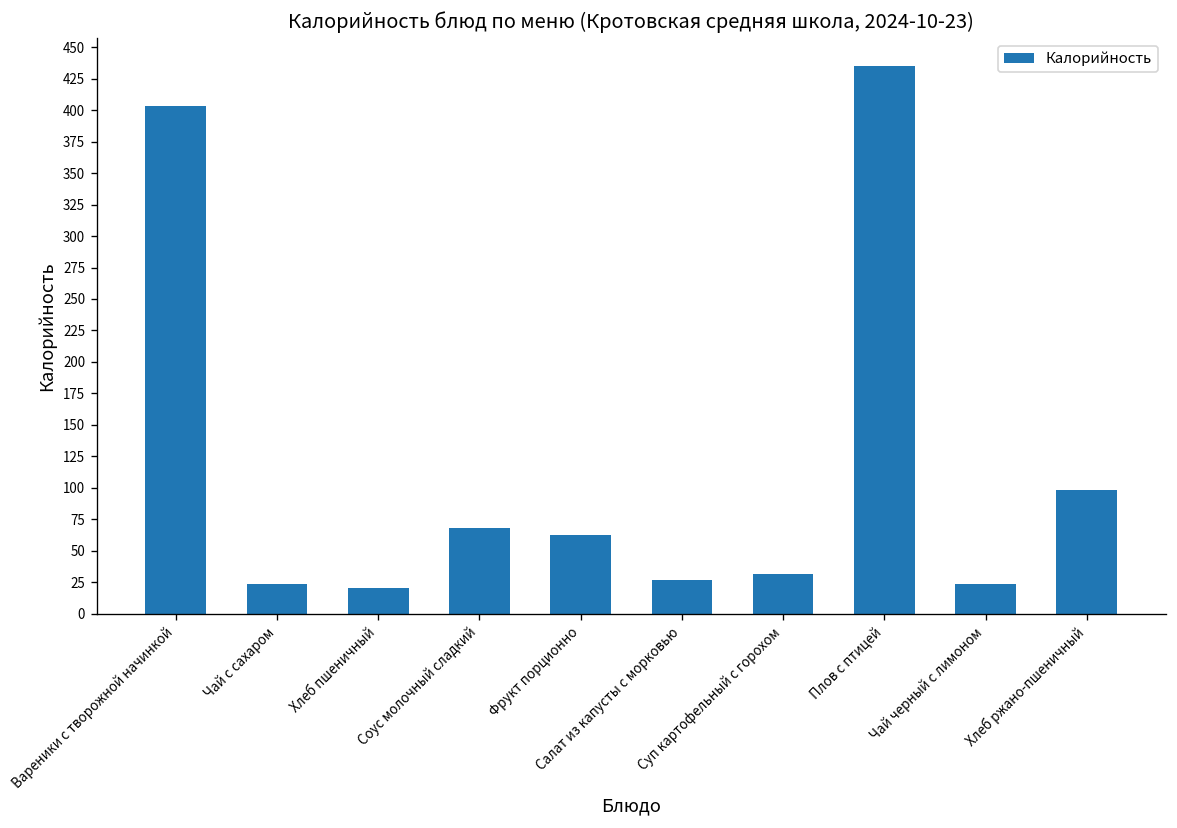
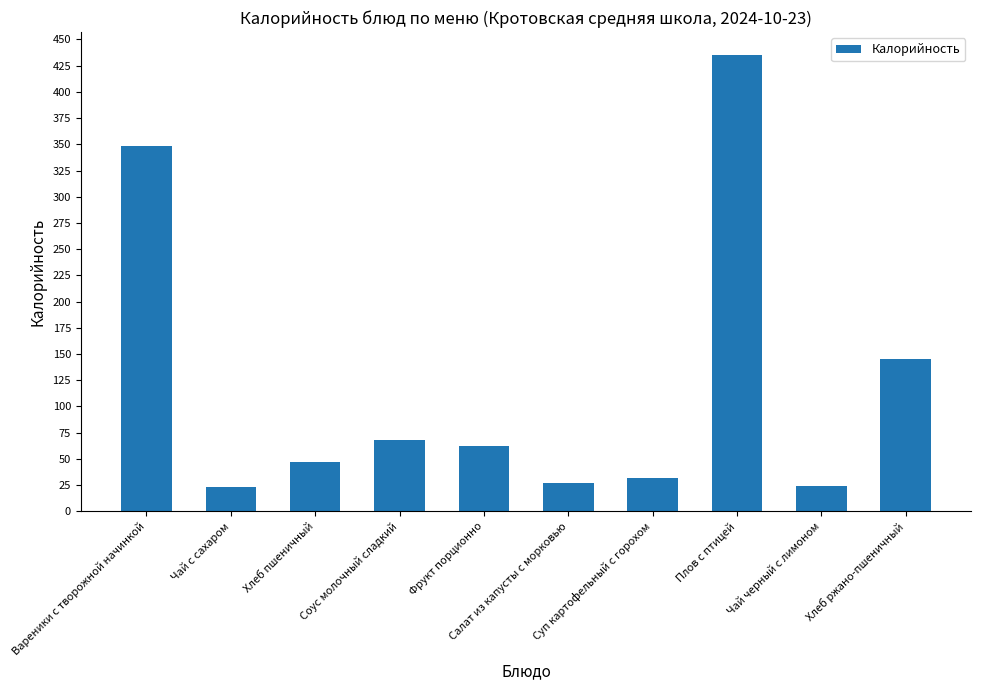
Вареники с творожной начинкой: 404 -> 349
Хлеб пшеничный: 21 -> 47
Хлеб ржано-пшеничный: 98 -> 146
